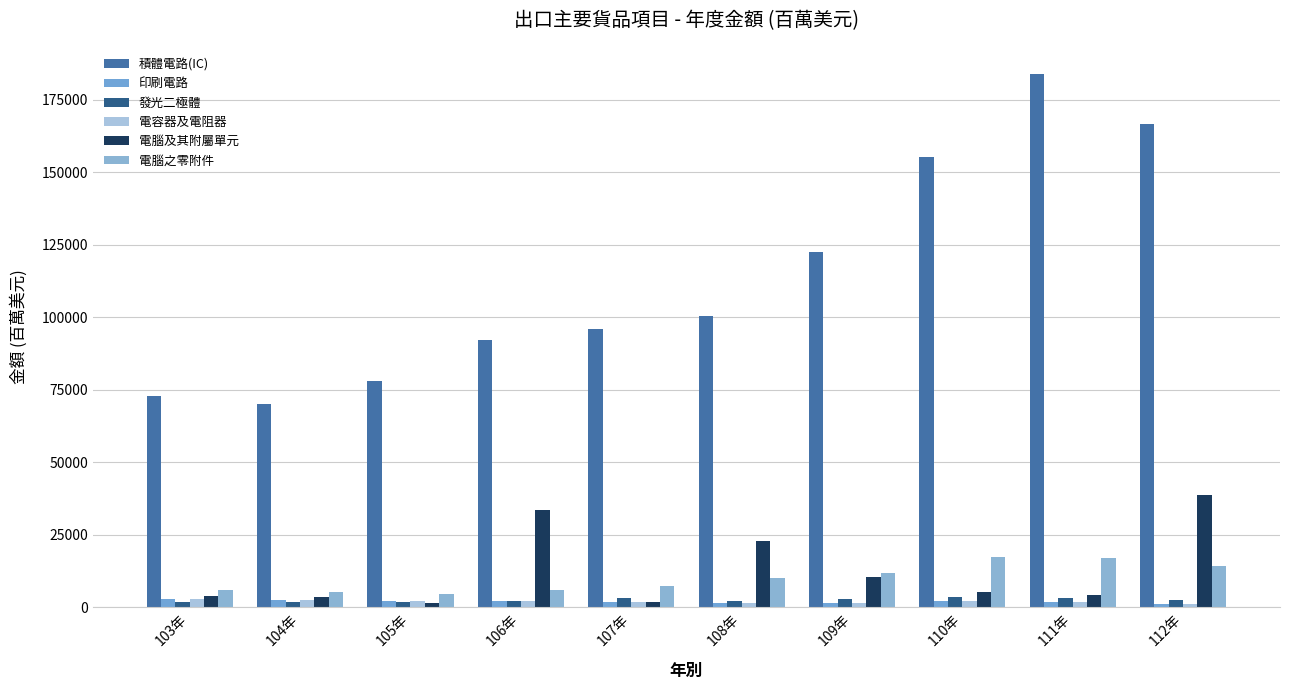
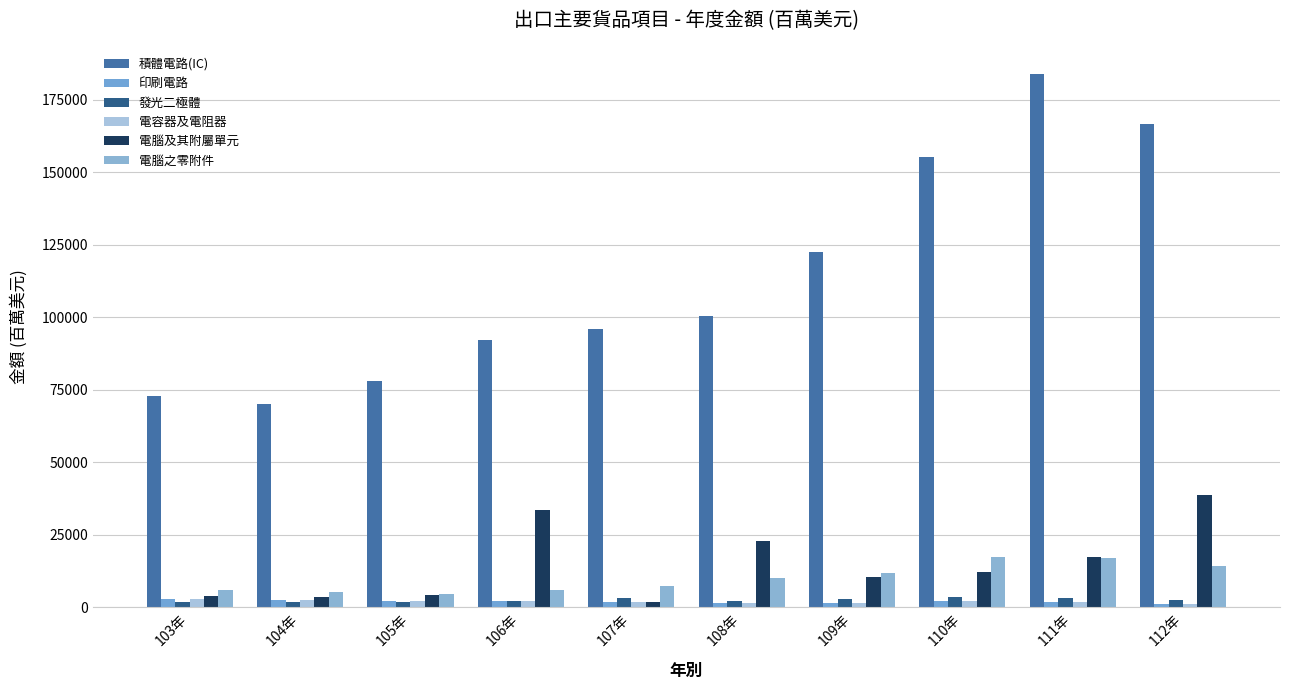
電腦及其附屬單元, 105年: 1000 -> 4000
電腦及其附屬單元, 110年: 5000 -> 12000
電腦及其附屬單元, 111年: 4000 -> 17000
